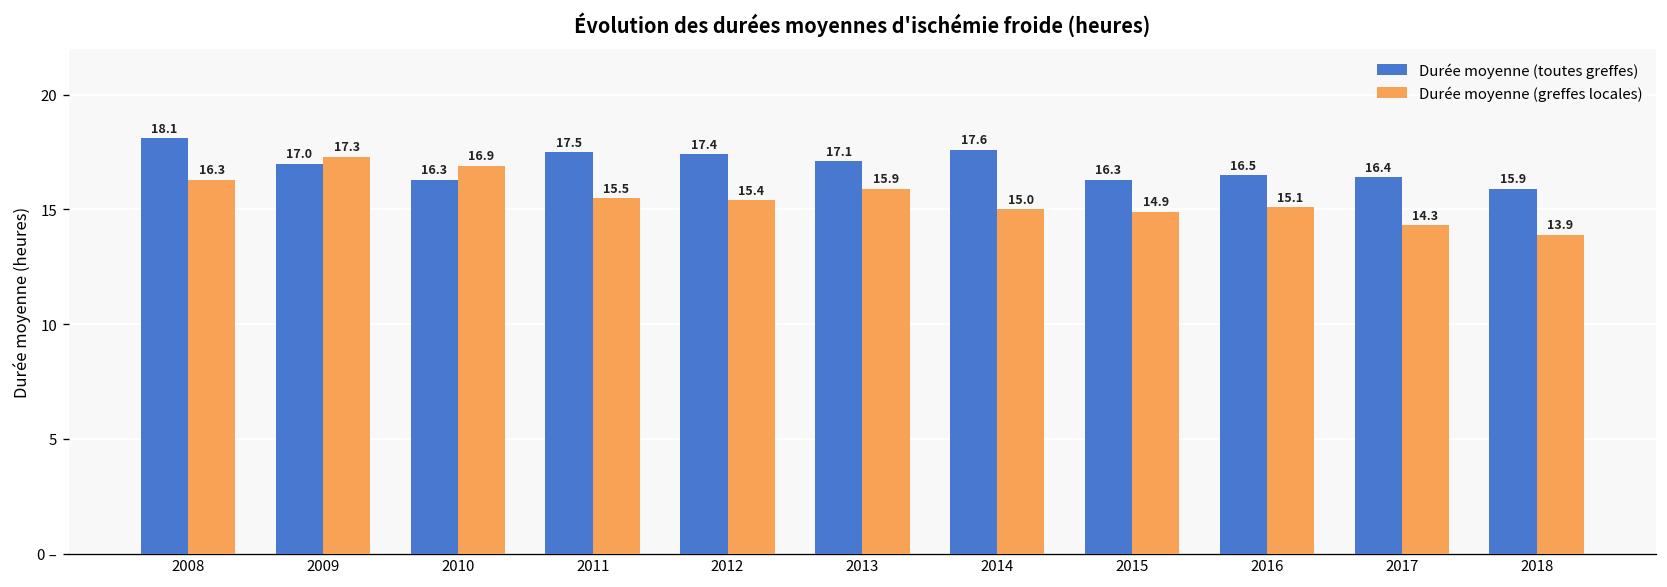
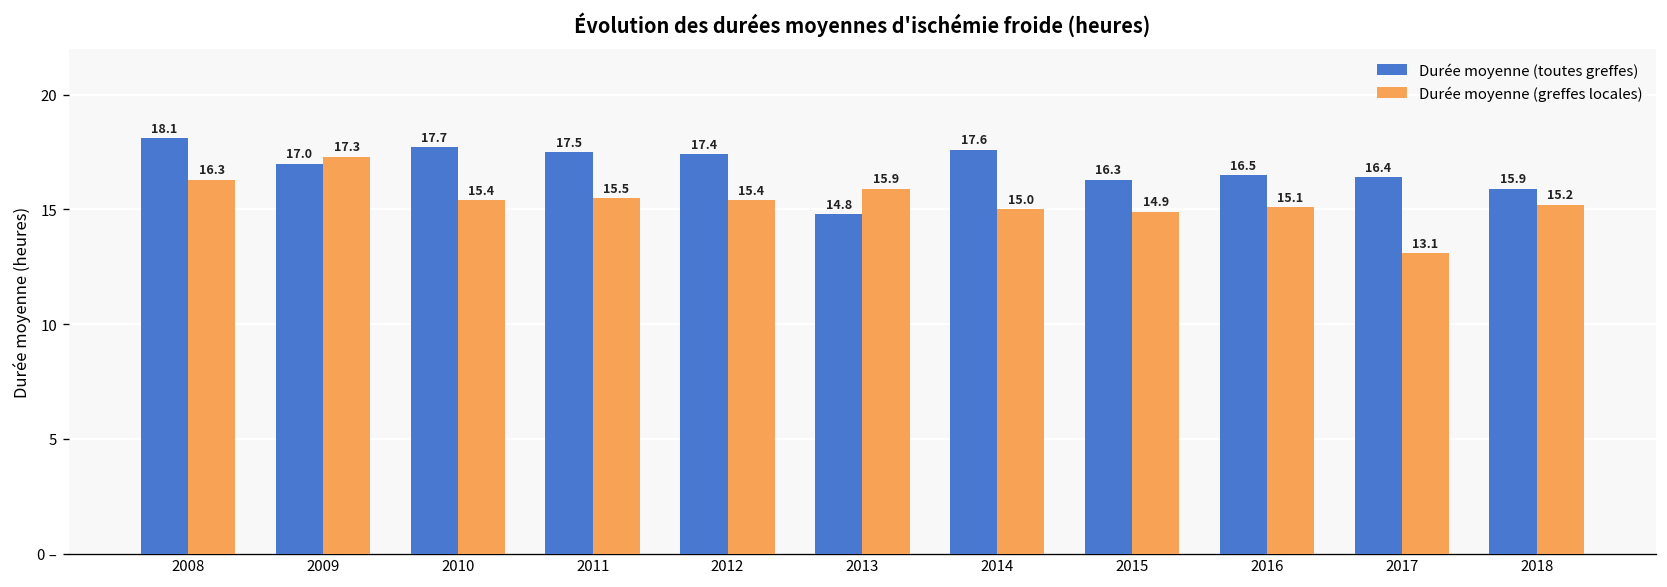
Durée moyenne (toutes greffes), 2010: 16.3 -> 17.7
Durée moyenne (greffes locales), 2010: 16.9 -> 15.4
Durée moyenne (toutes greffes), 2013: 17.1 -> 14.8
Durée moyenne (greffes locales), 2017: 14.3 -> 13.1
Durée moyenne (greffes locales), 2018: 13.9 -> 15.2
